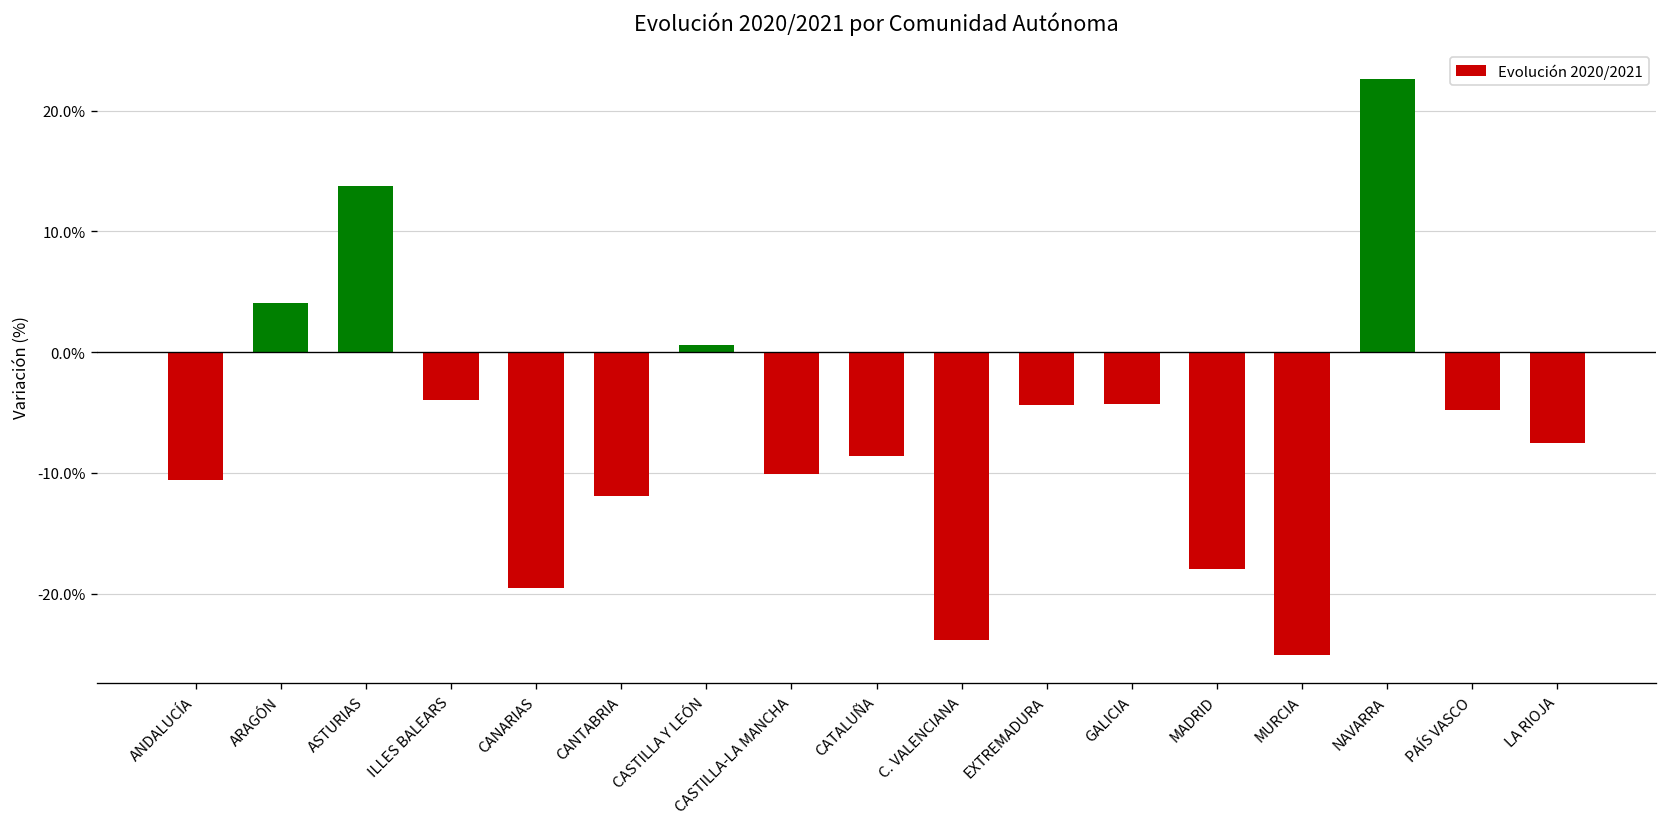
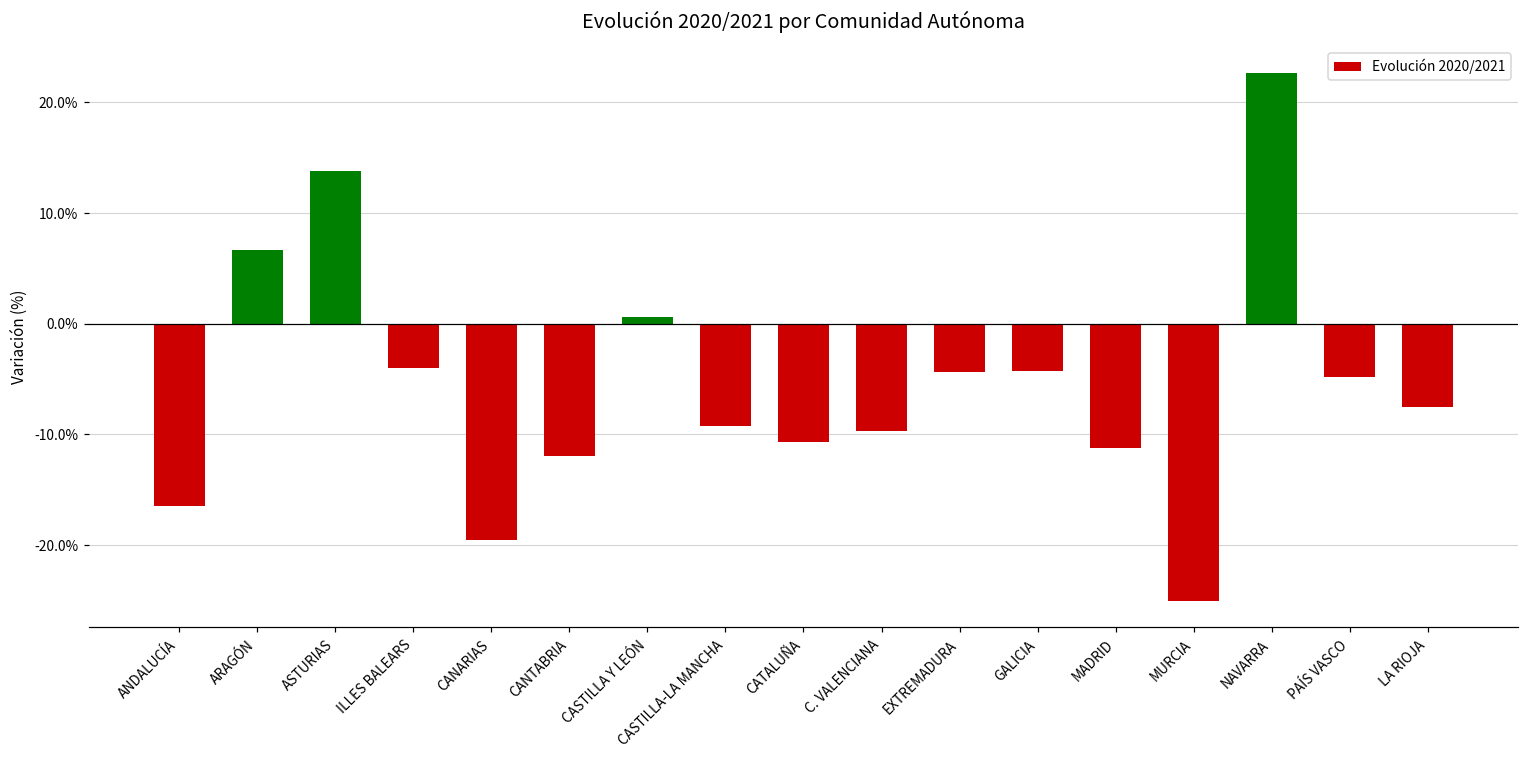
ANDALUCÍA: -10.6% -> -16.4%
ARAGÓN: 4.1% -> 6.6%
CASTILLA-LA MANCHA: -10.1% -> -9.2%
CATALUÑA: -8.6% -> -10.7%
C. VALENCIANA: -23.8% -> -9.7%
MADRID: -18.0% -> -11.3%
